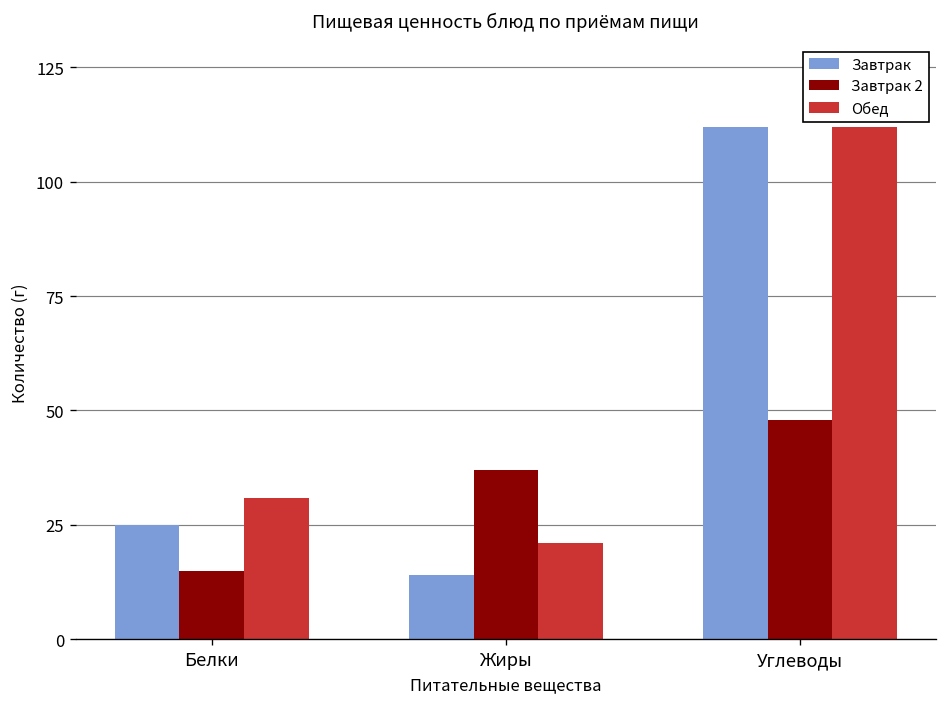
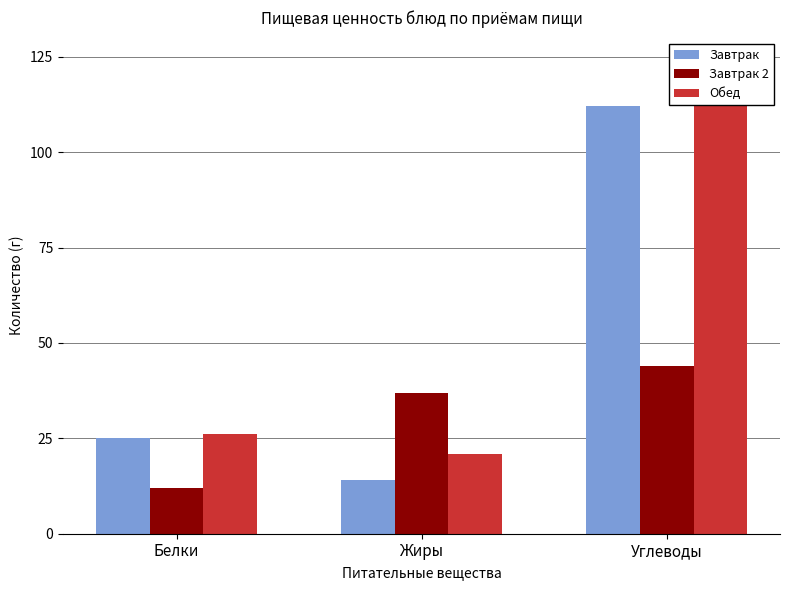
Завтрак 2, Белки: 15 -> 12
Обед, Белки: 31 -> 26
Завтрак 2, Углеводы: 48 -> 44
